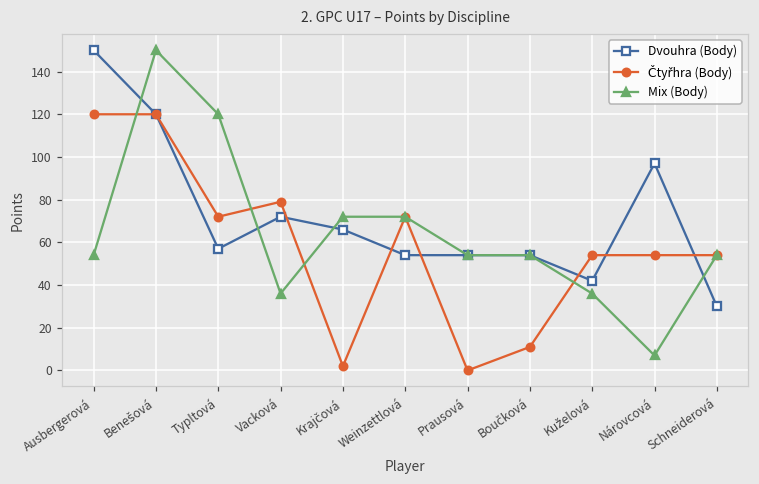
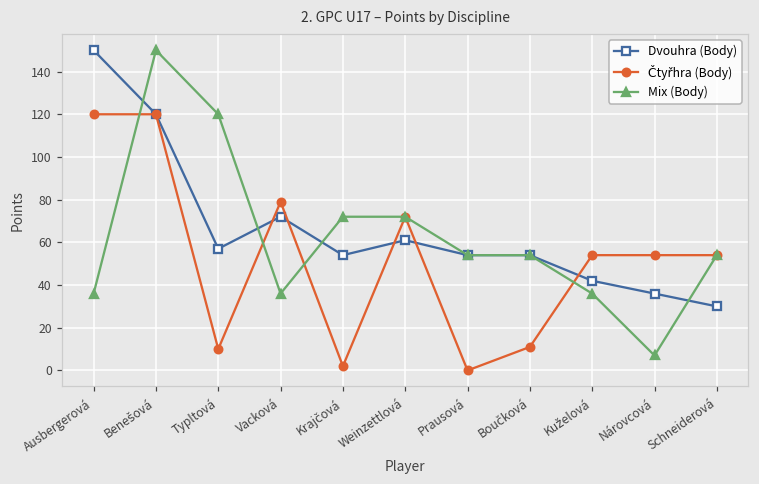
Mix (Body), Ausbergerová: 54 -> 36
Čtyřhra (Body), Typltová: 72 -> 10
Dvouhra (Body), Krajčová: 66 -> 54
Dvouhra (Body), Weinzettlová: 54 -> 61
Dvouhra (Body), Nárovcová: 97 -> 36
